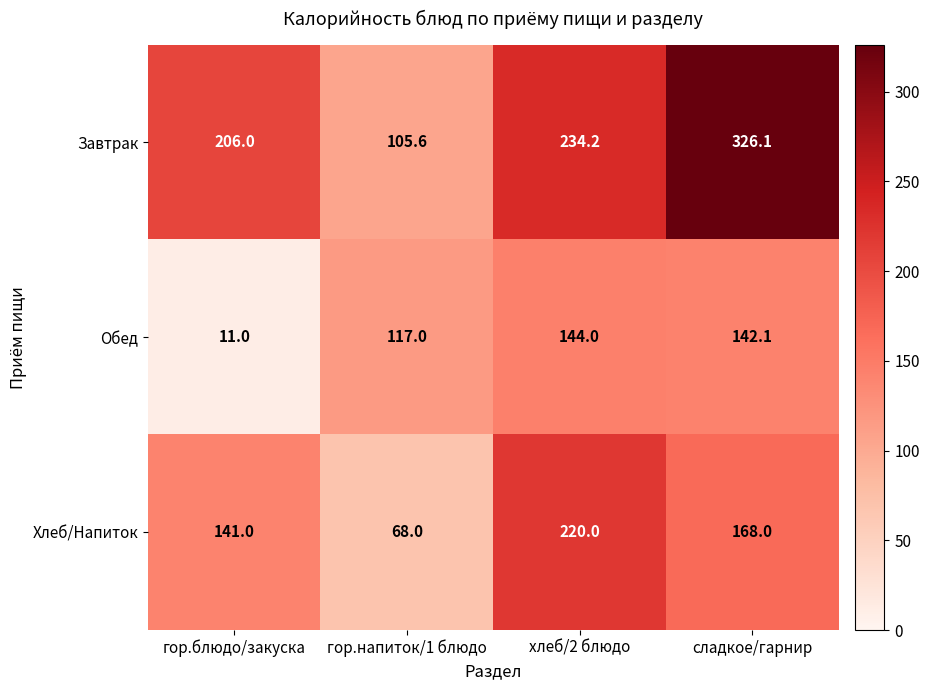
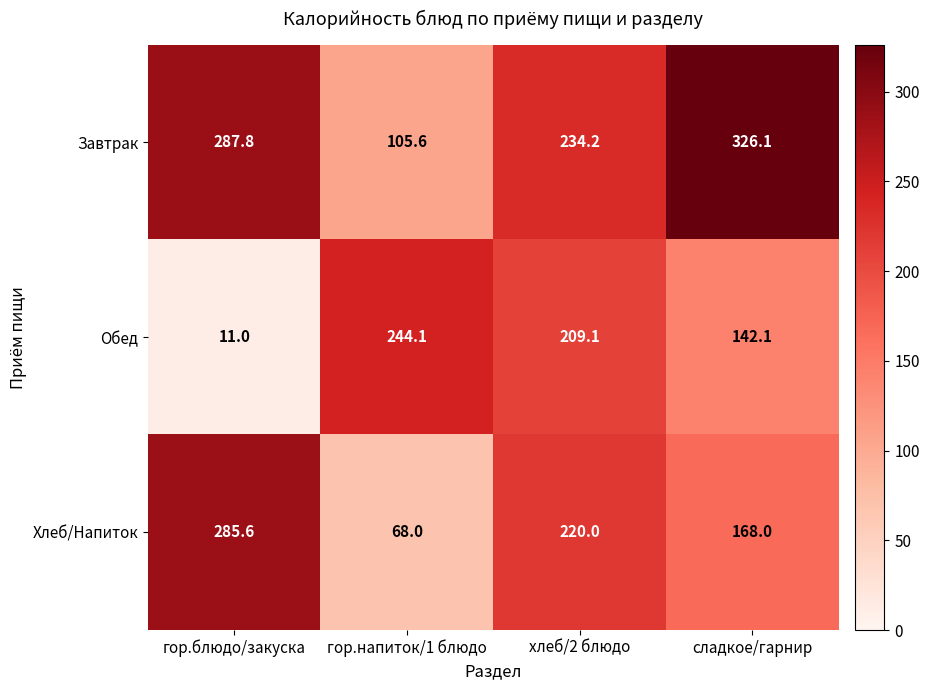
Завтрак, гор.блюдо/закуска: 206.0 -> 287.8
Обед, гор.напиток/1 блюдо: 117.0 -> 244.1
Обед, хлеб/2 блюдо: 144.0 -> 209.1
Хлеб/Напиток, гор.блюдо/закуска: 141.0 -> 285.6
